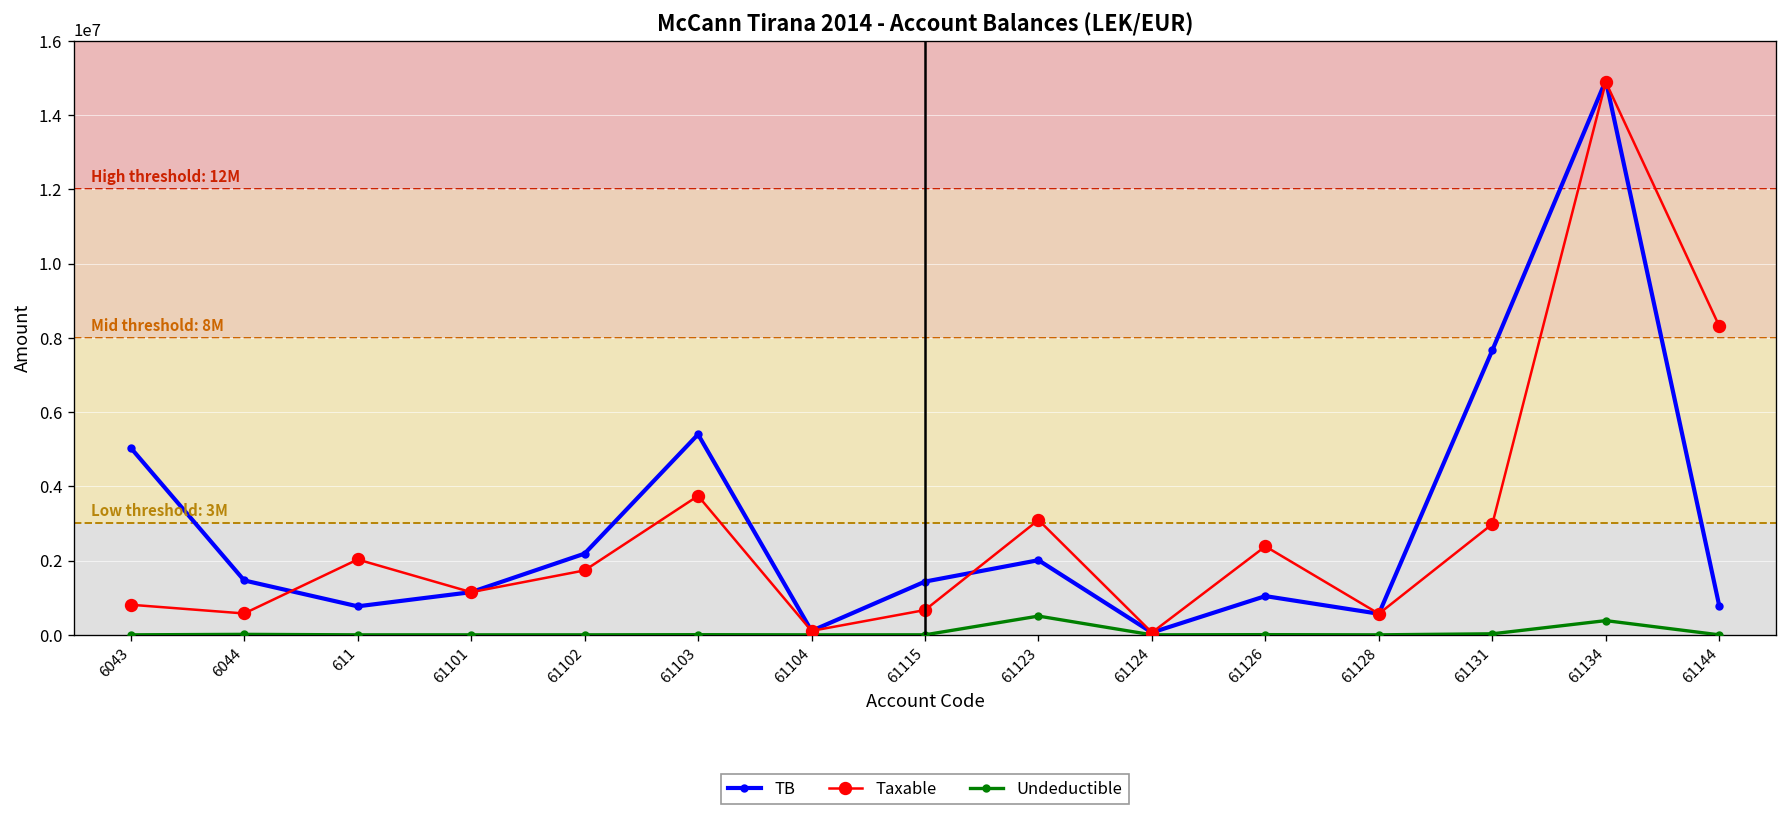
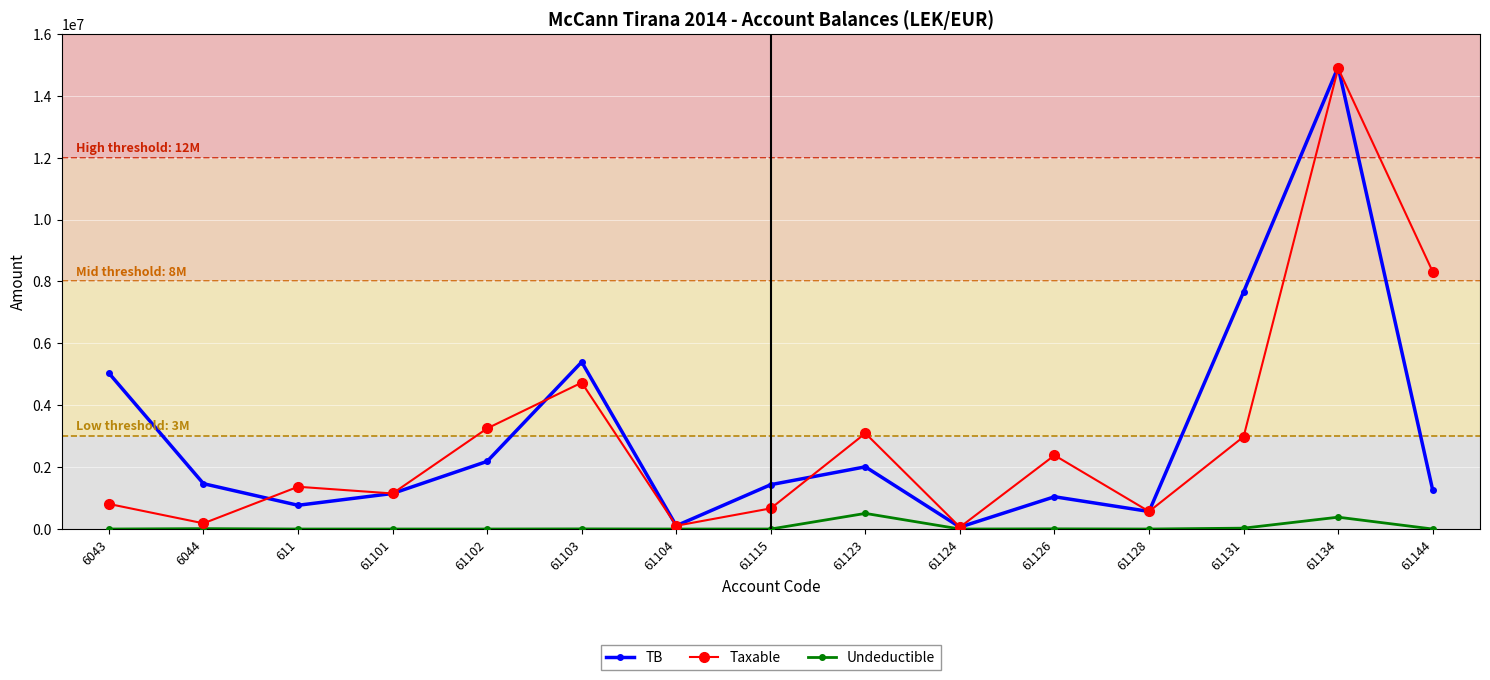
Taxable, 6044: 600000 -> 200000
Taxable, 611: 2000000 -> 1400000
Taxable, 61102: 1700000 -> 3300000
Taxable, 61103: 3700000 -> 4700000
TB, 61144: 800000 -> 1300000
